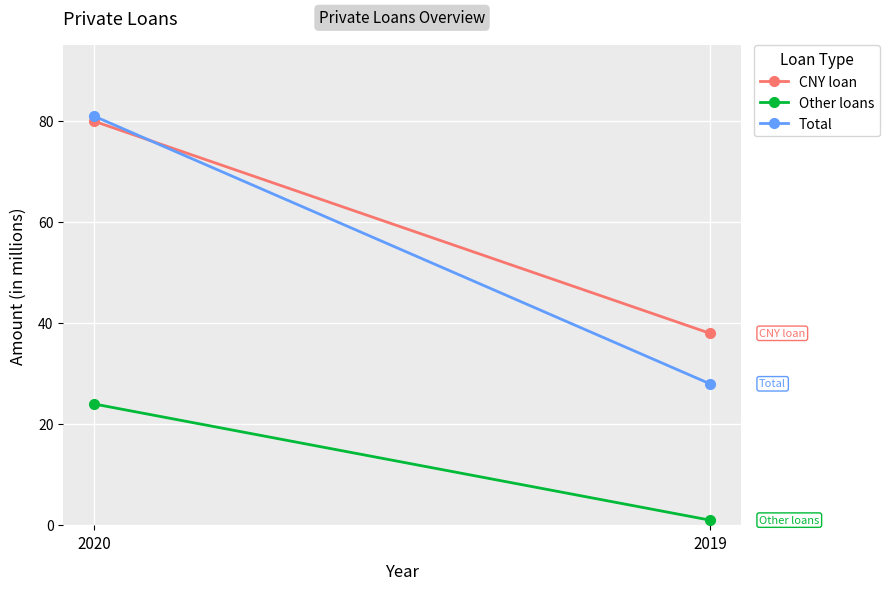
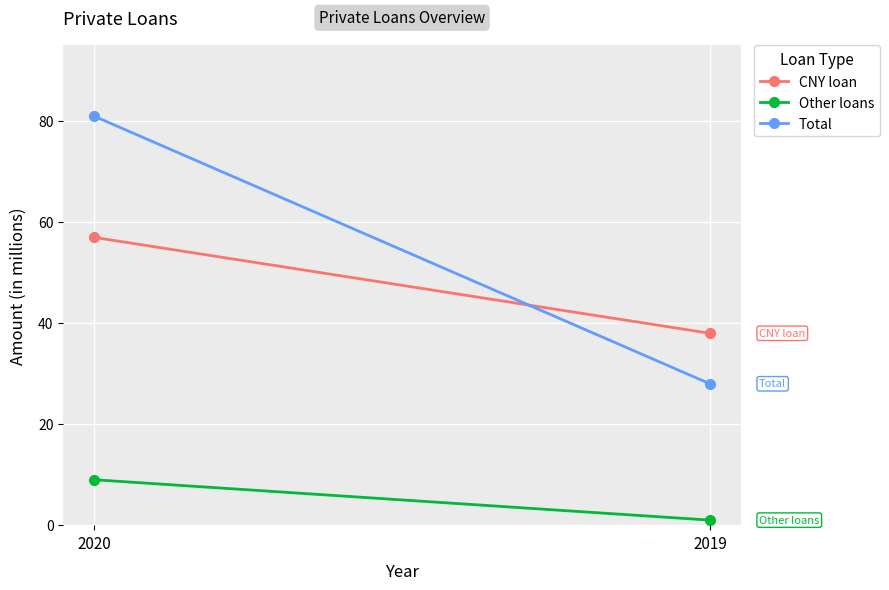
CNY loan, 2020: 80 -> 57
Other loans, 2020: 24 -> 9
